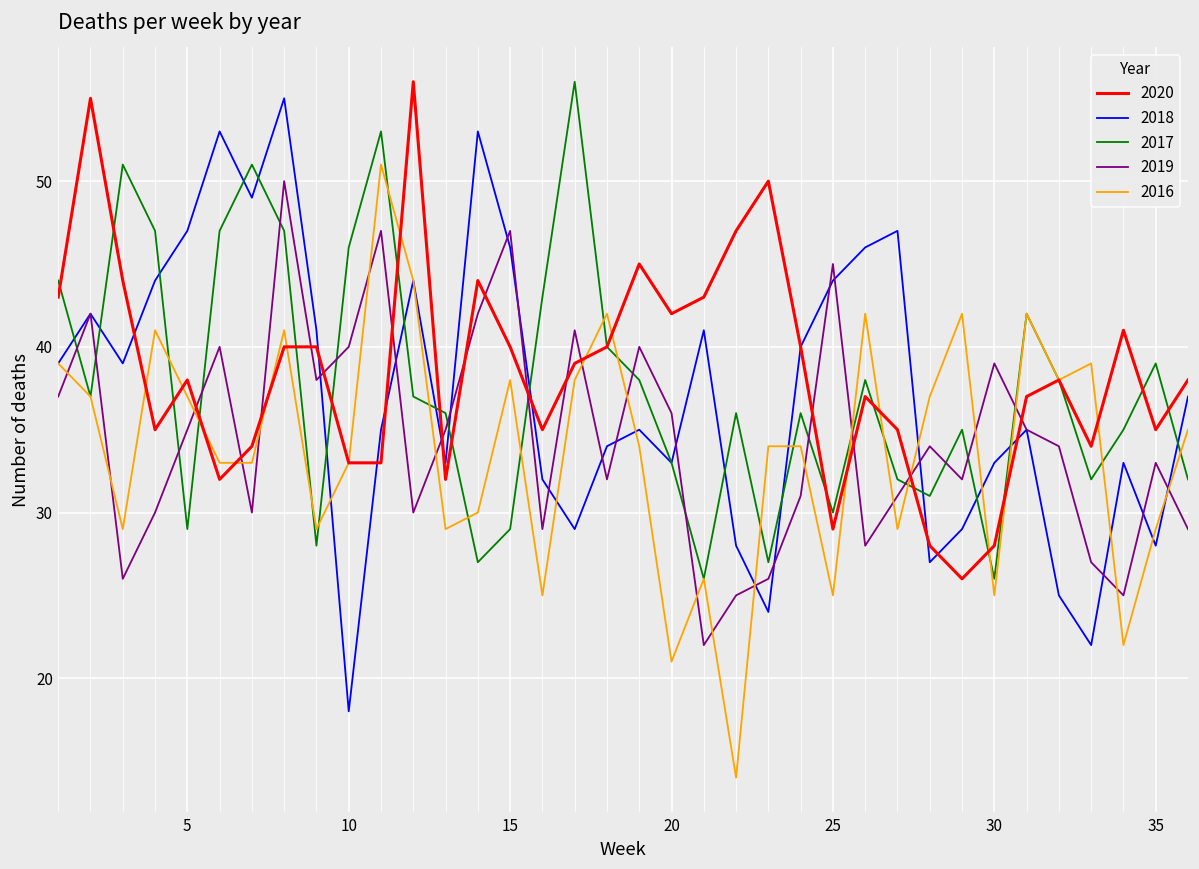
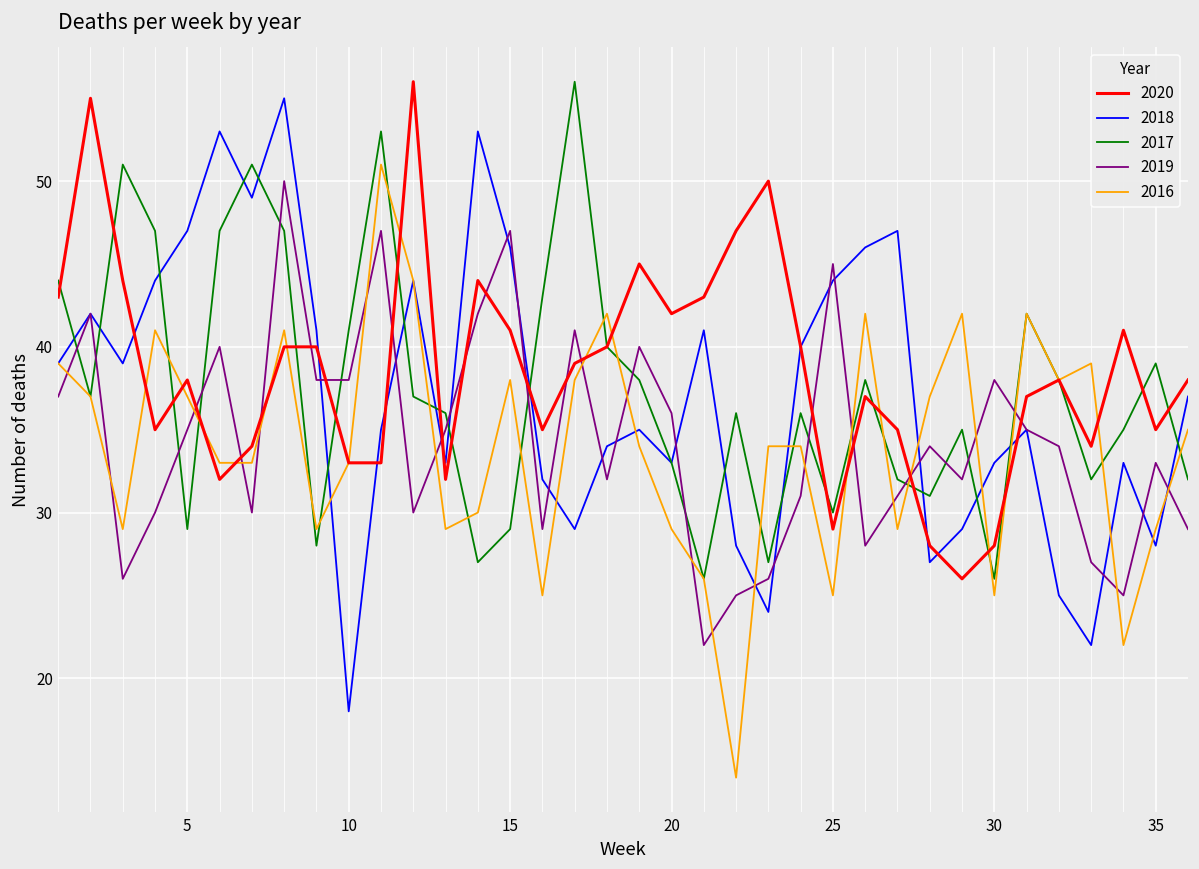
2017, 10: 46 -> 41
2019, 10: 40 -> 38
2020, 15: 40 -> 41
2016, 20: 21 -> 29
2019, 30: 39 -> 38
